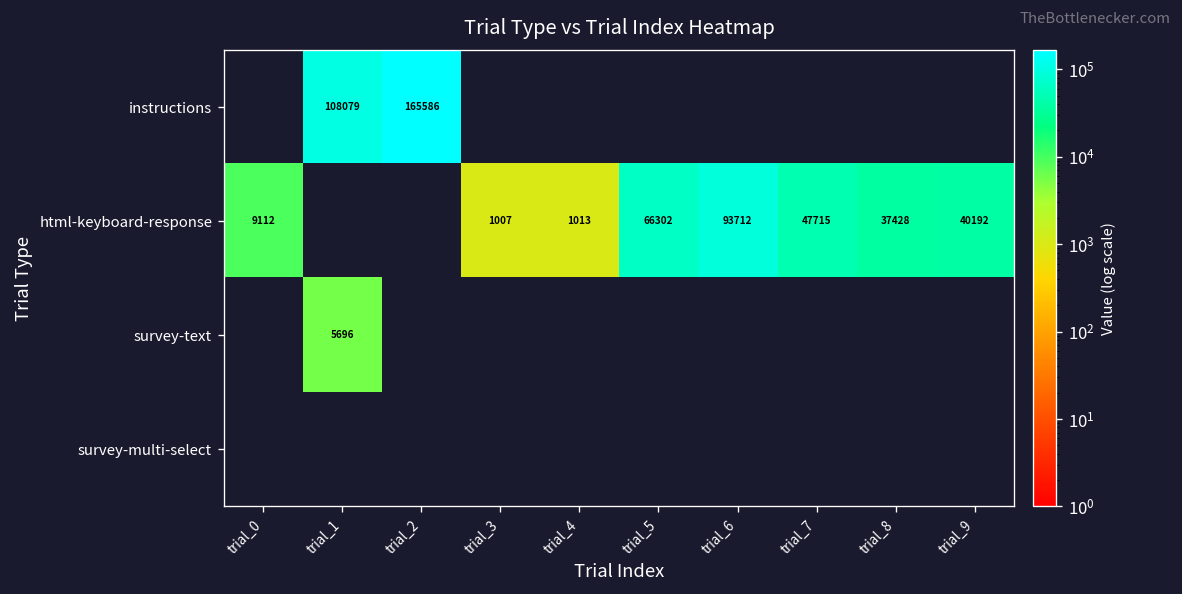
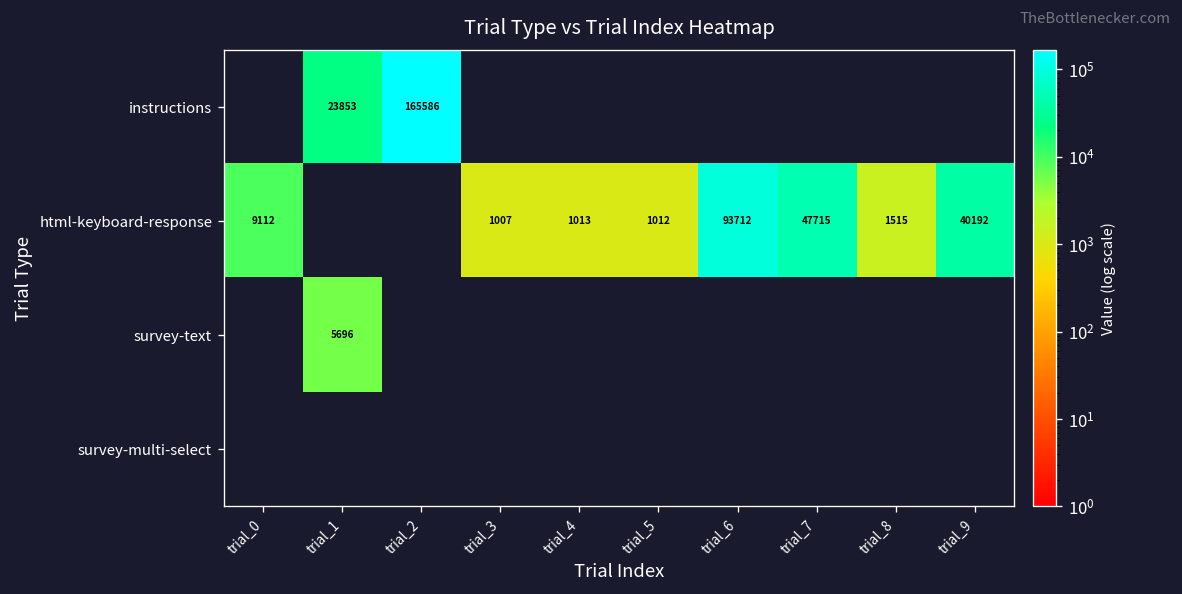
instructions, trial_1: 108079 -> 23853
html-keyboard-response, trial_5: 66302 -> 1012
html-keyboard-response, trial_8: 37428 -> 1515
